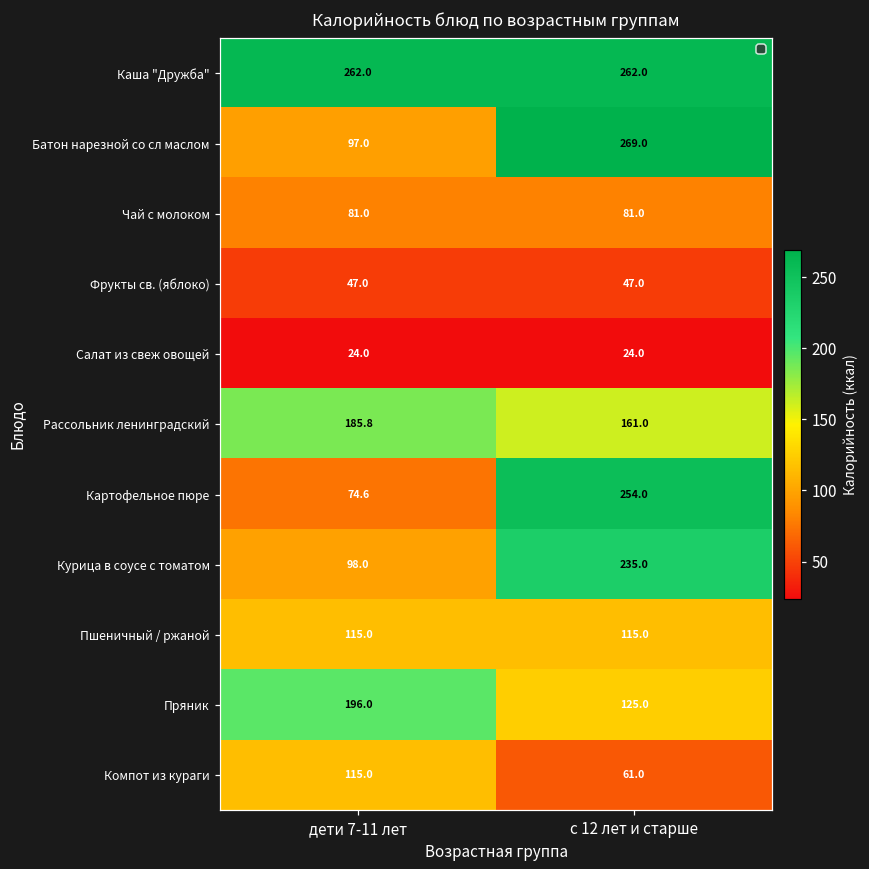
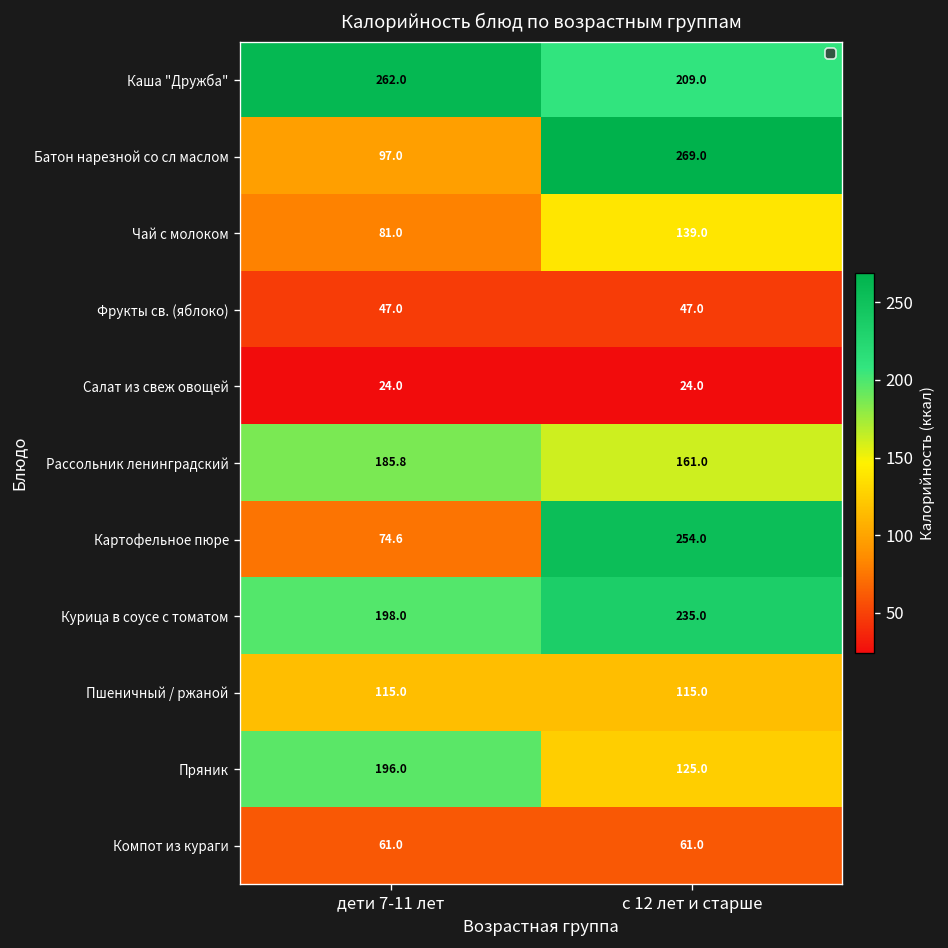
Каша "Дружба", с 12 лет и старше: 262.0 -> 209.0
Чай с молоком, с 12 лет и старше: 81.0 -> 139.0
Курица в соусе с томатом, дети 7-11 лет: 98.0 -> 198.0
Компот из кураги, дети 7-11 лет: 115.0 -> 61.0
